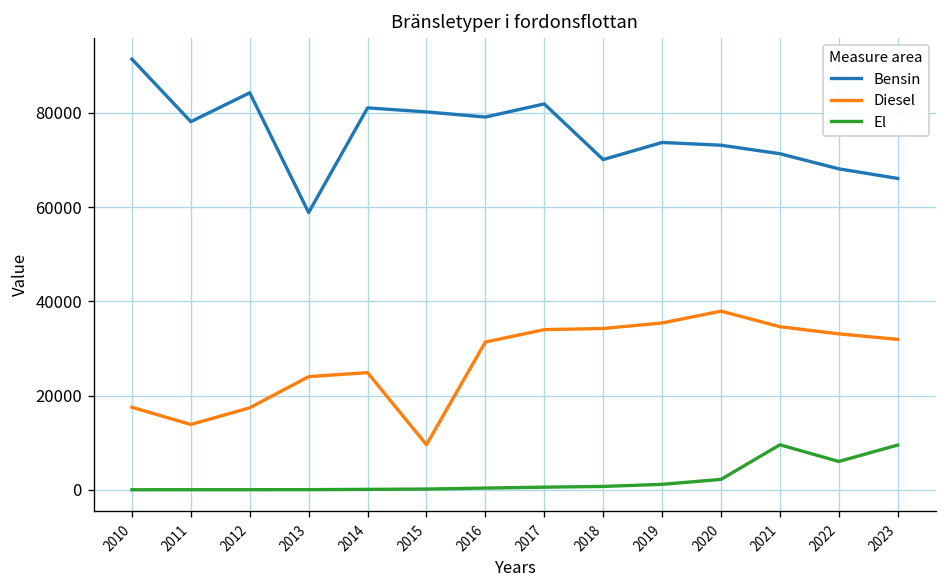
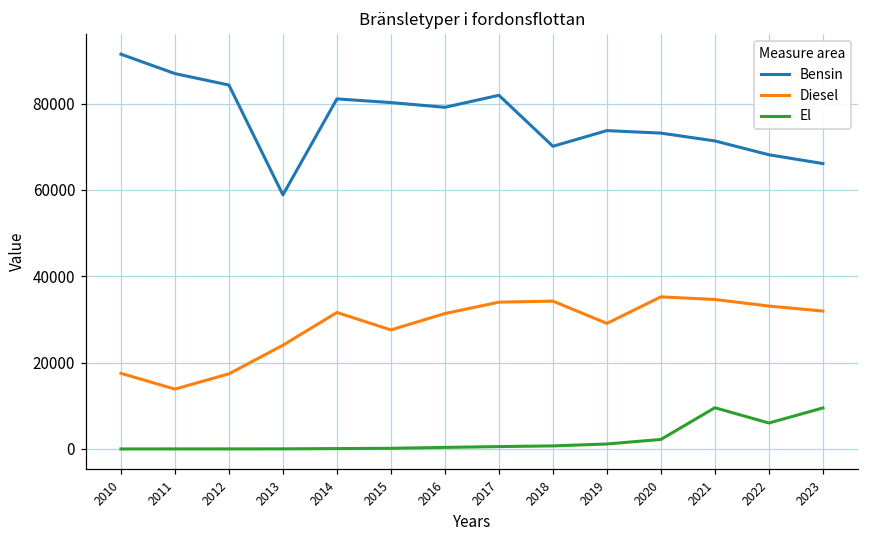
Bensin, 2011: 78000 -> 87000
Diesel, 2014: 25000 -> 32000
Diesel, 2015: 10000 -> 28000
Diesel, 2019: 35000 -> 29000
Diesel, 2020: 38000 -> 35000
